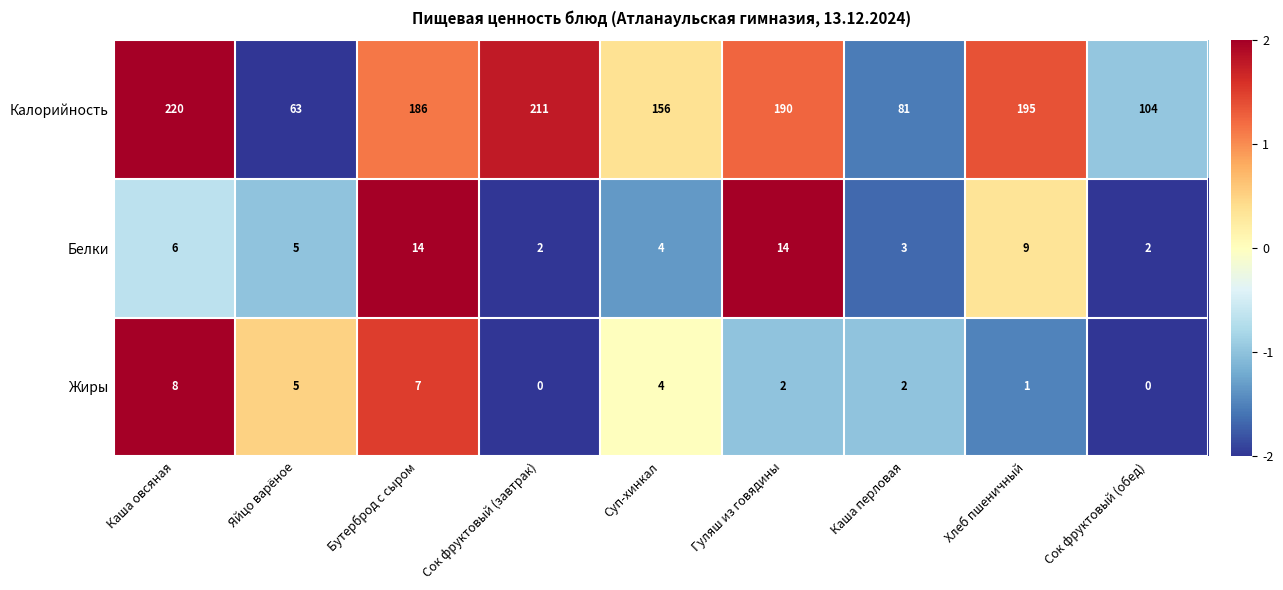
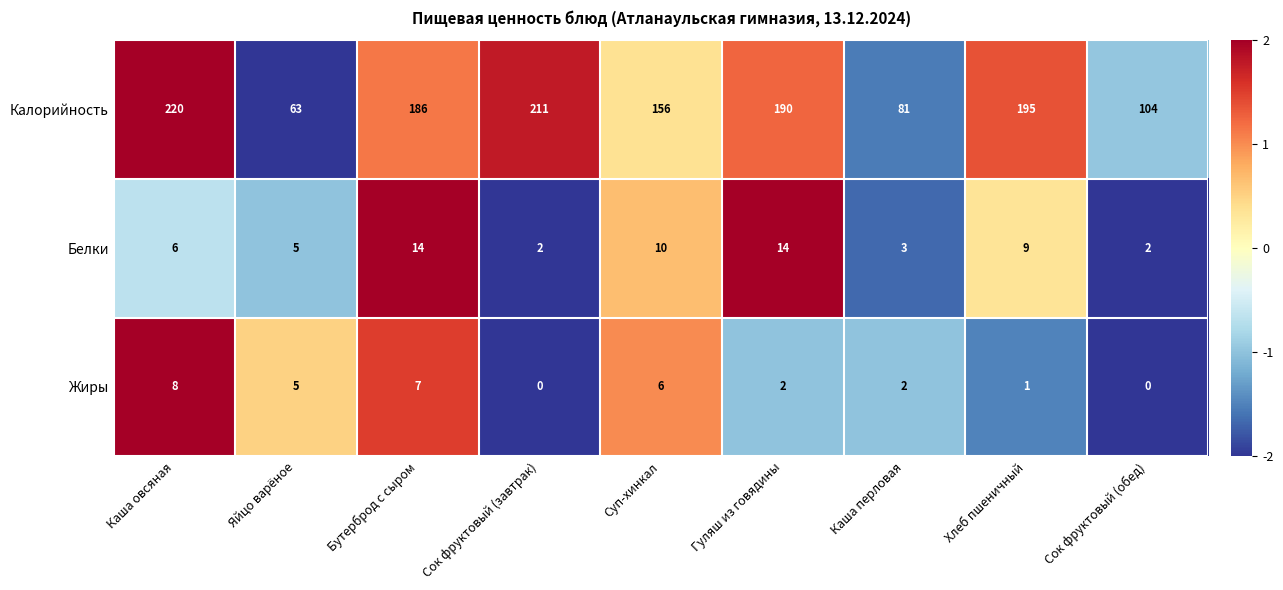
Белки, Суп-хинкал: 4 -> 10
Жиры, Суп-хинкал: 4 -> 6
